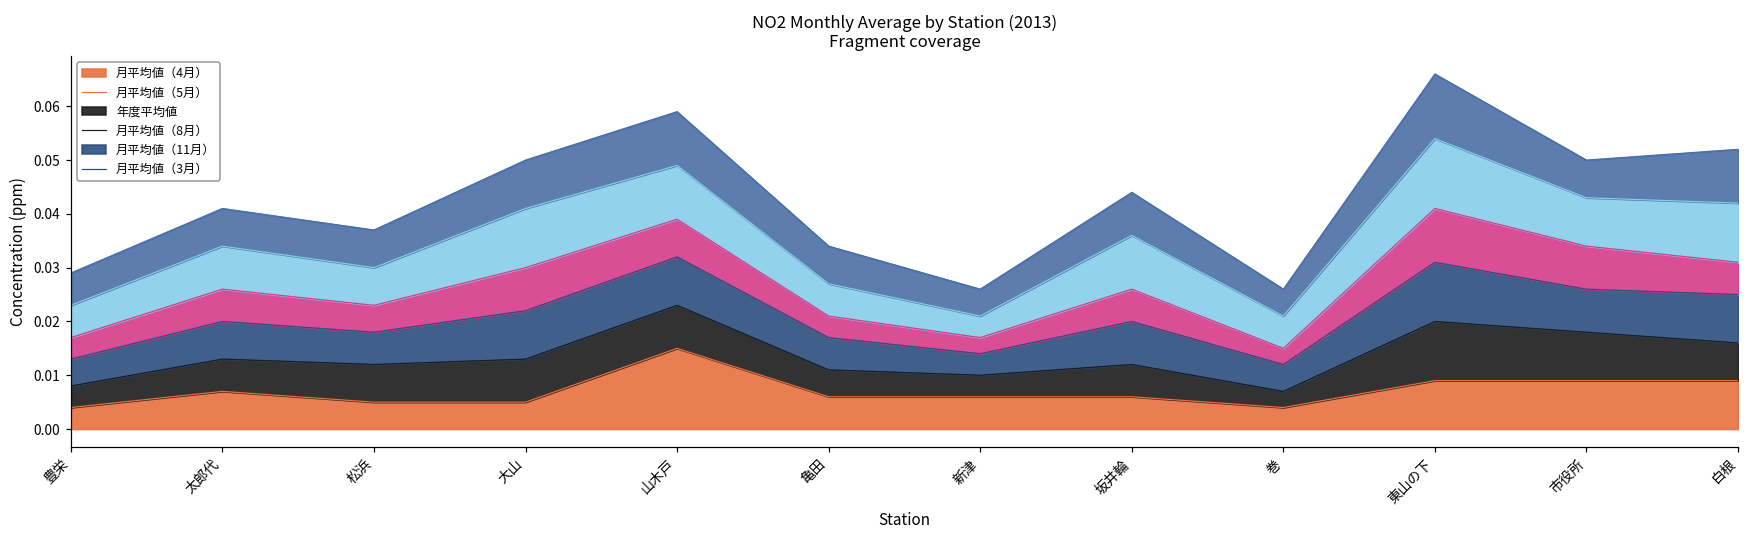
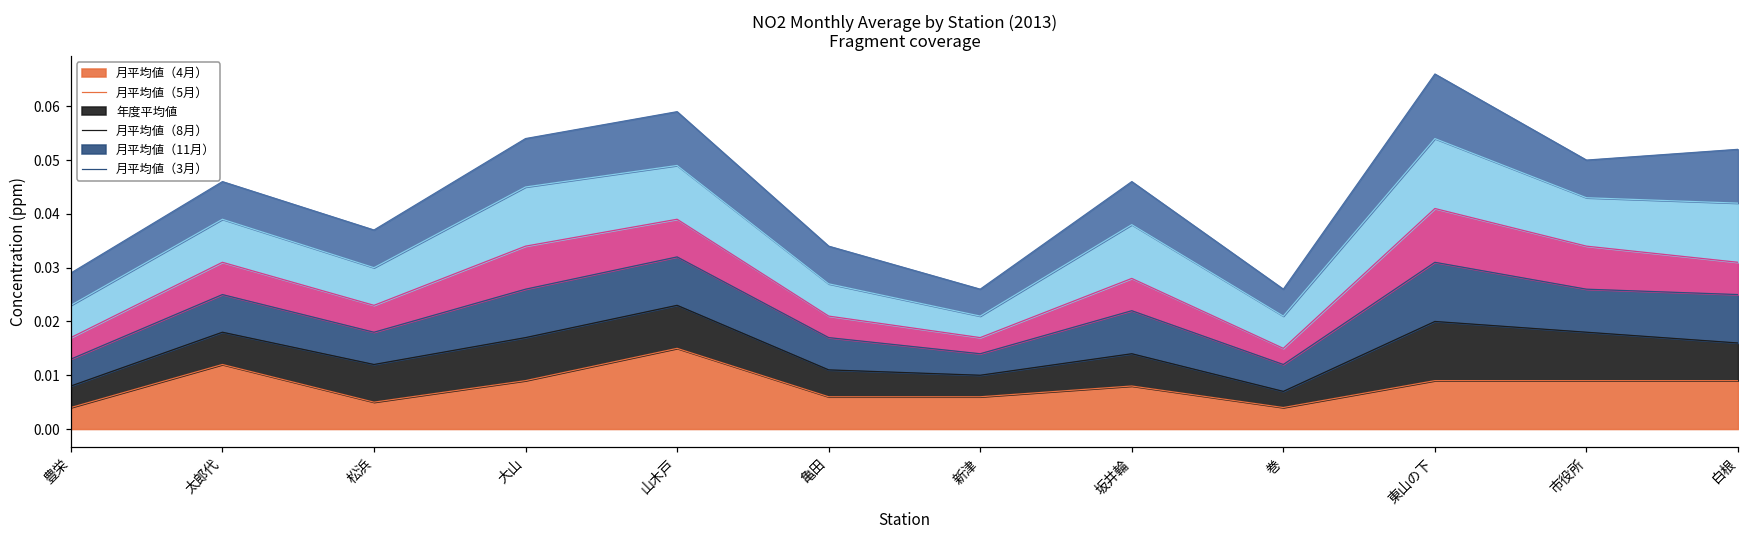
月平均値（4月）, 太郎代: 0.007 -> 0.012
月平均値（4月）, 大山: 0.005 -> 0.009
月平均値（4月）, 坂井輪: 0.006 -> 0.008
